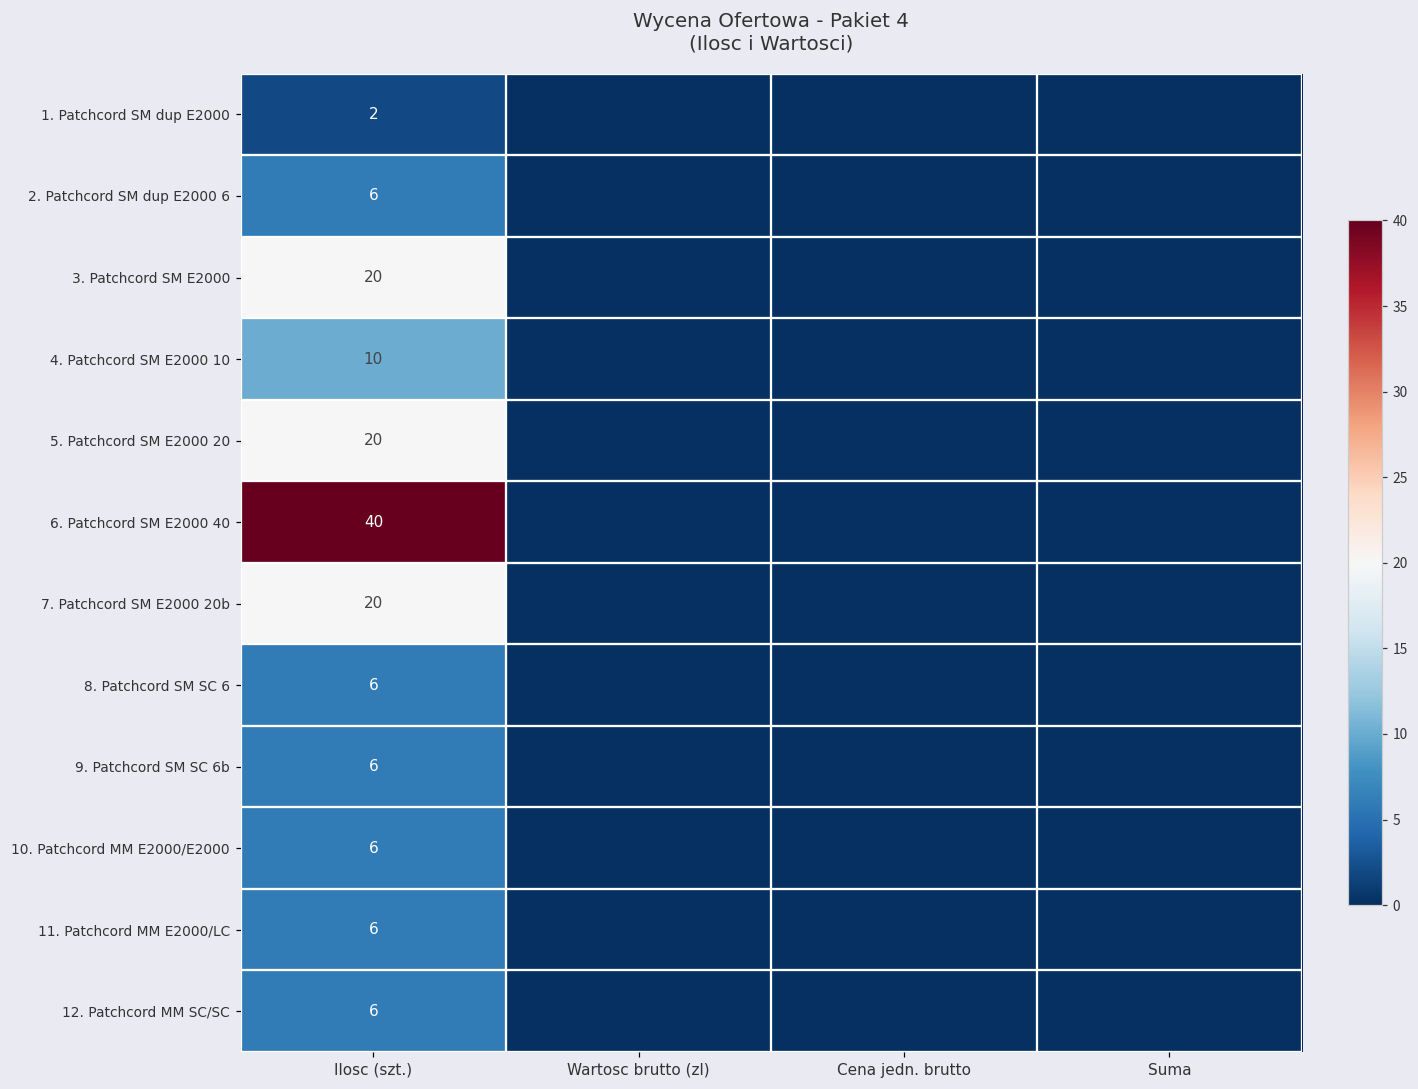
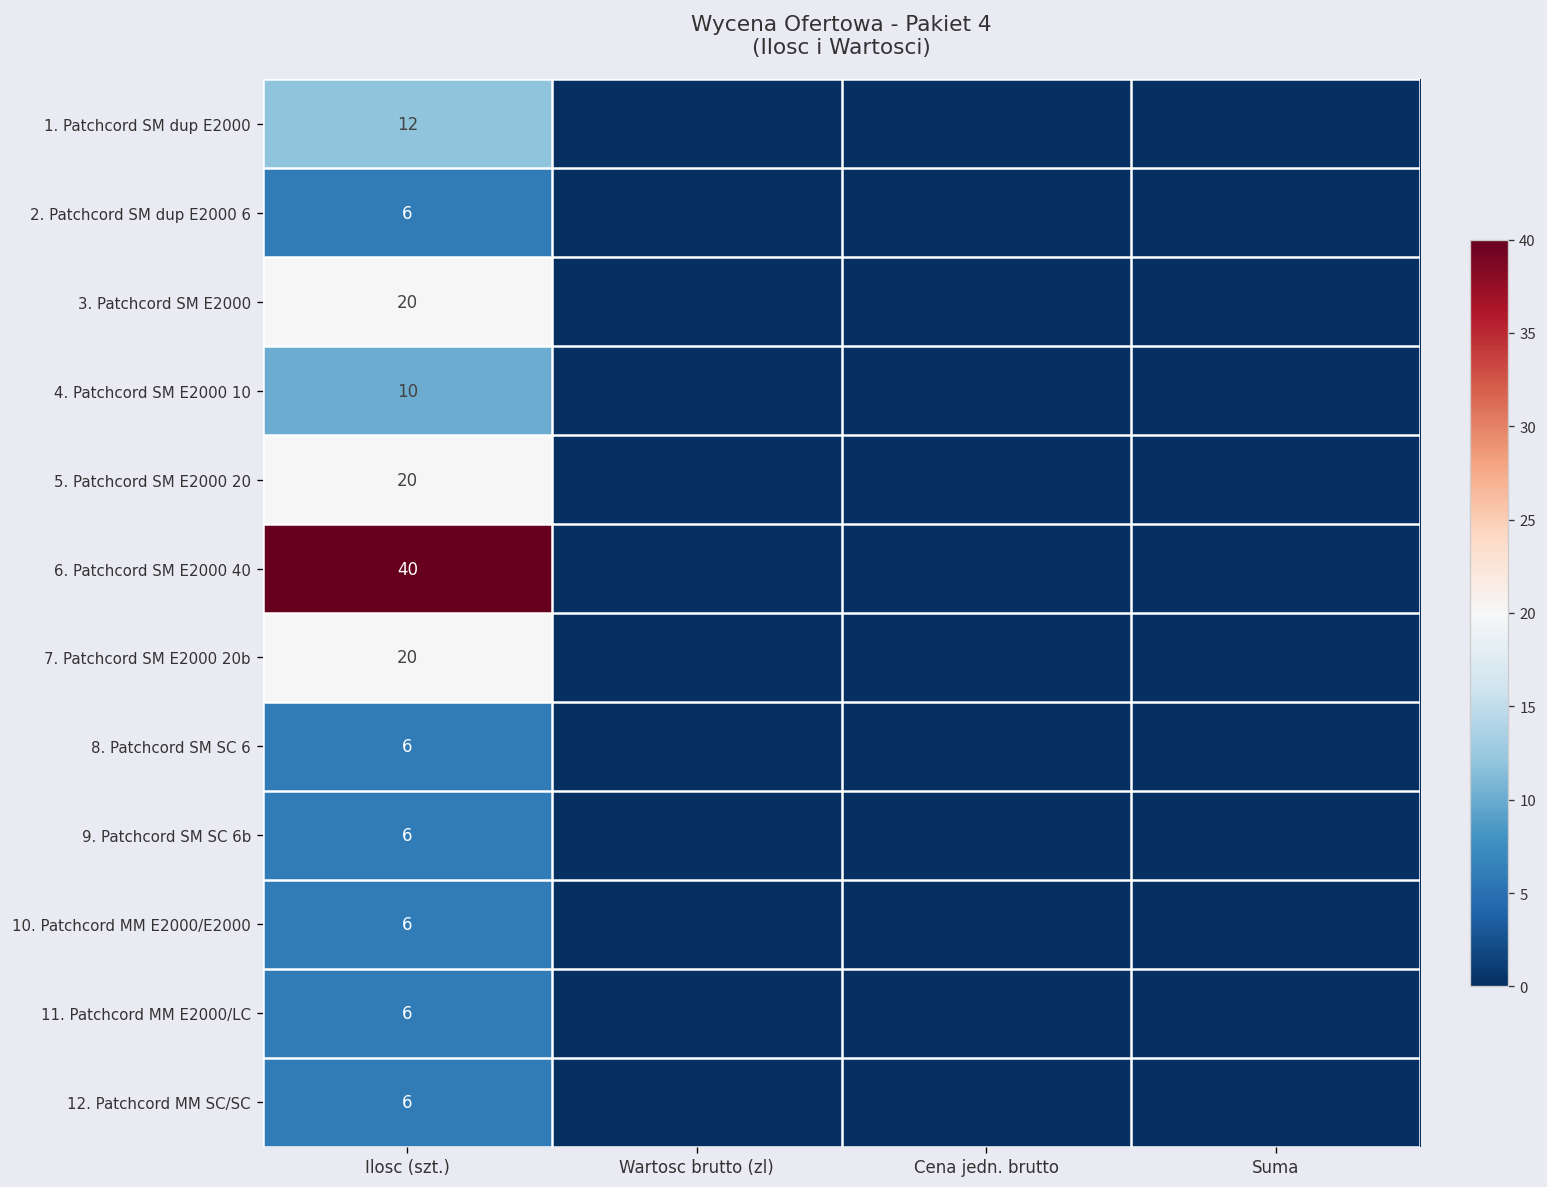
1. Patchcord SM dup E2000, Ilosc (szt.): 2 -> 12
